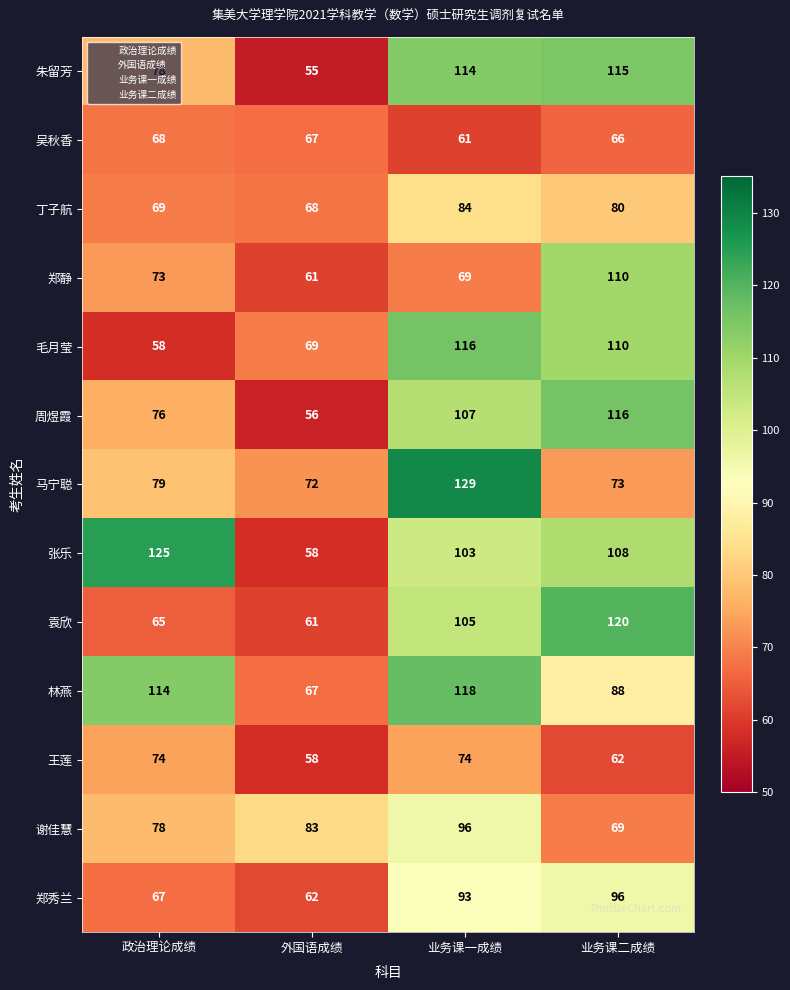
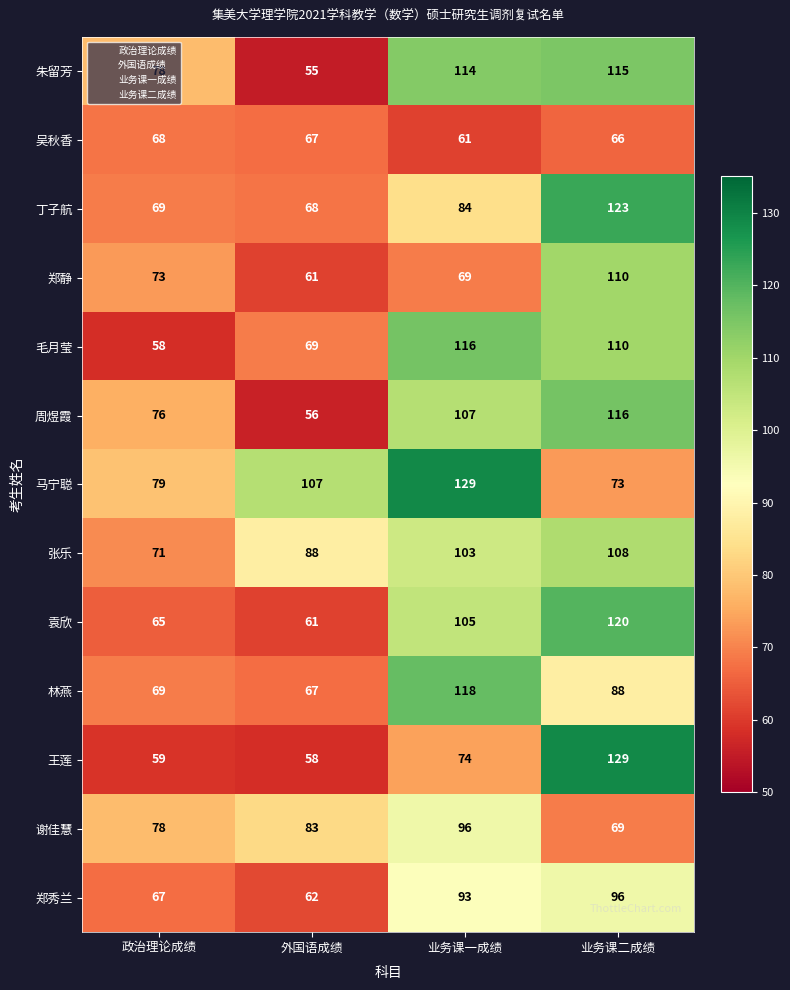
丁子航, 业务课二成绩: 80 -> 123
马宁聪, 外国语成绩: 72 -> 107
张乐, 政治理论成绩: 125 -> 71
张乐, 外国语成绩: 58 -> 88
林燕, 政治理论成绩: 114 -> 69
王莲, 政治理论成绩: 74 -> 59
王莲, 业务课二成绩: 62 -> 129
